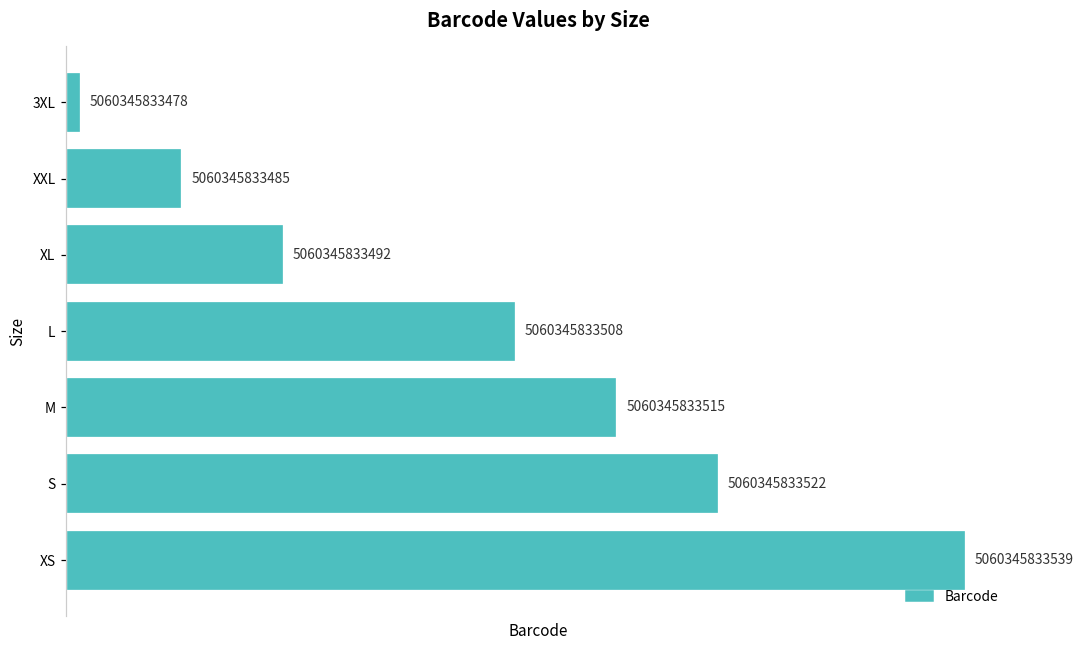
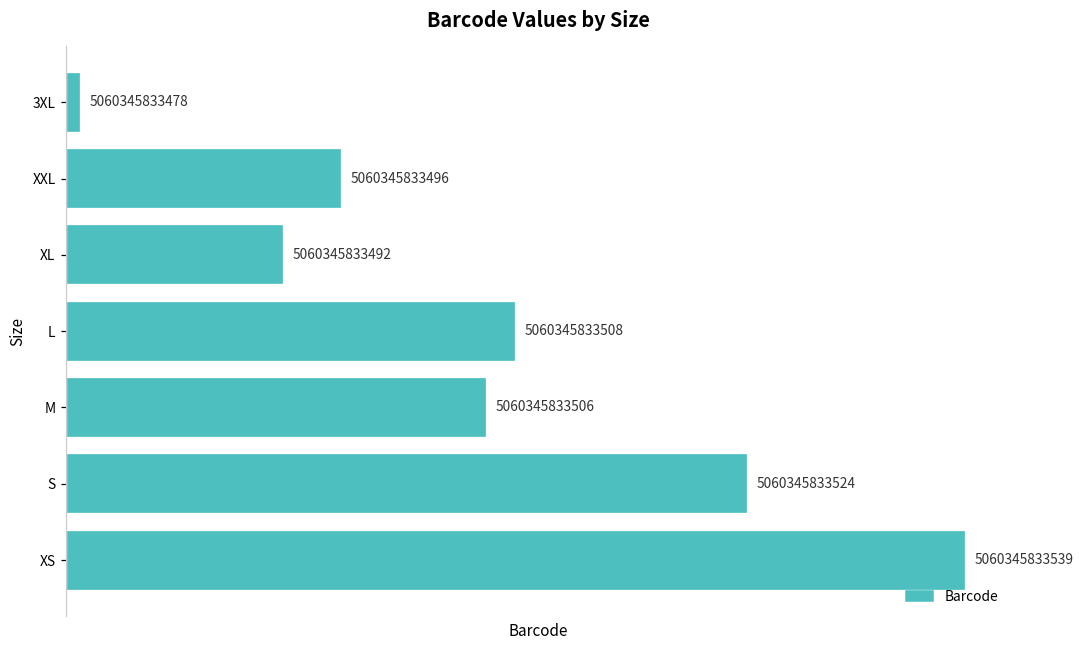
XXL: 5060345833485 -> 5060345833496
M: 5060345833515 -> 5060345833506
S: 5060345833522 -> 5060345833524
